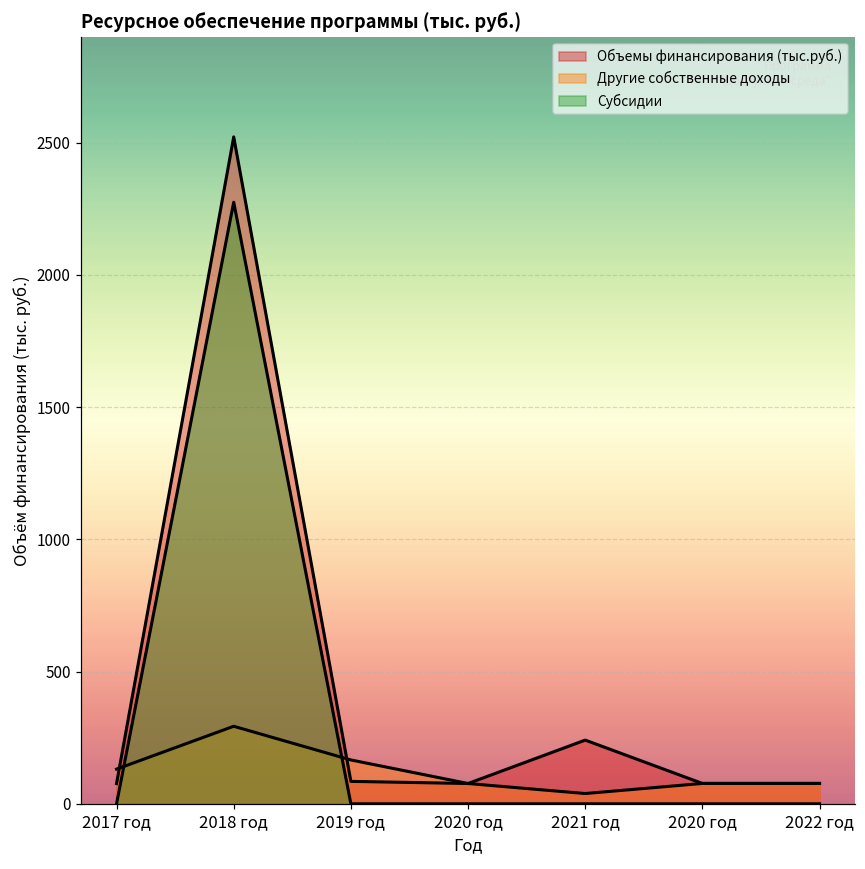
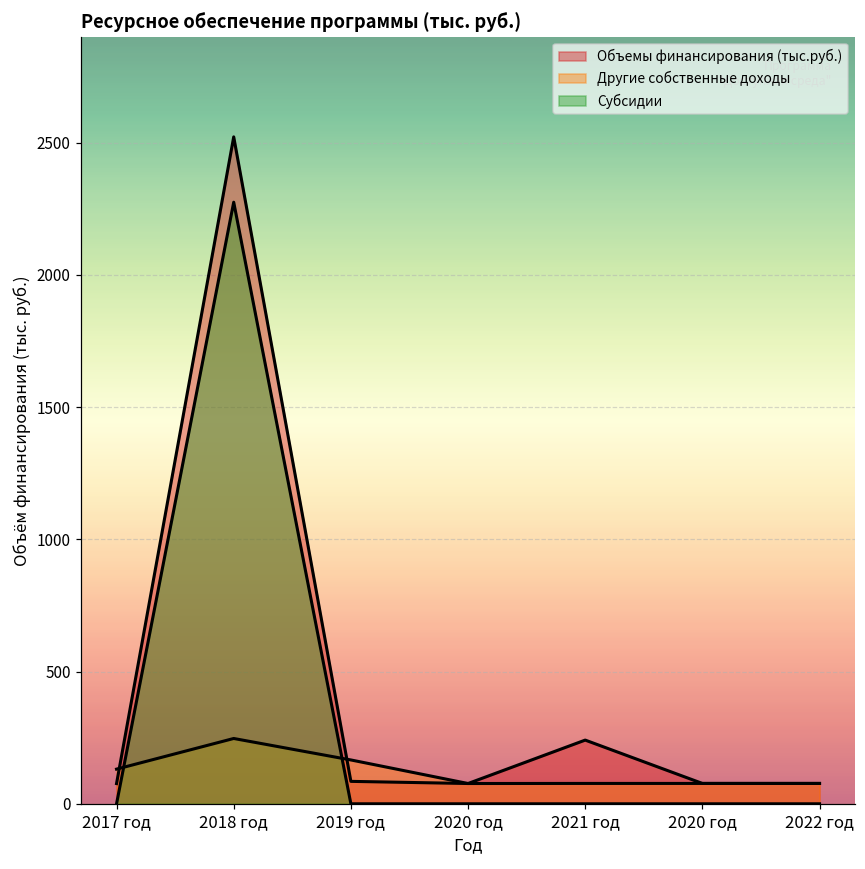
Другие собственные доходы, 2018 год: 290 -> 250
Другие собственные доходы, 2021 год: 40 -> 80
